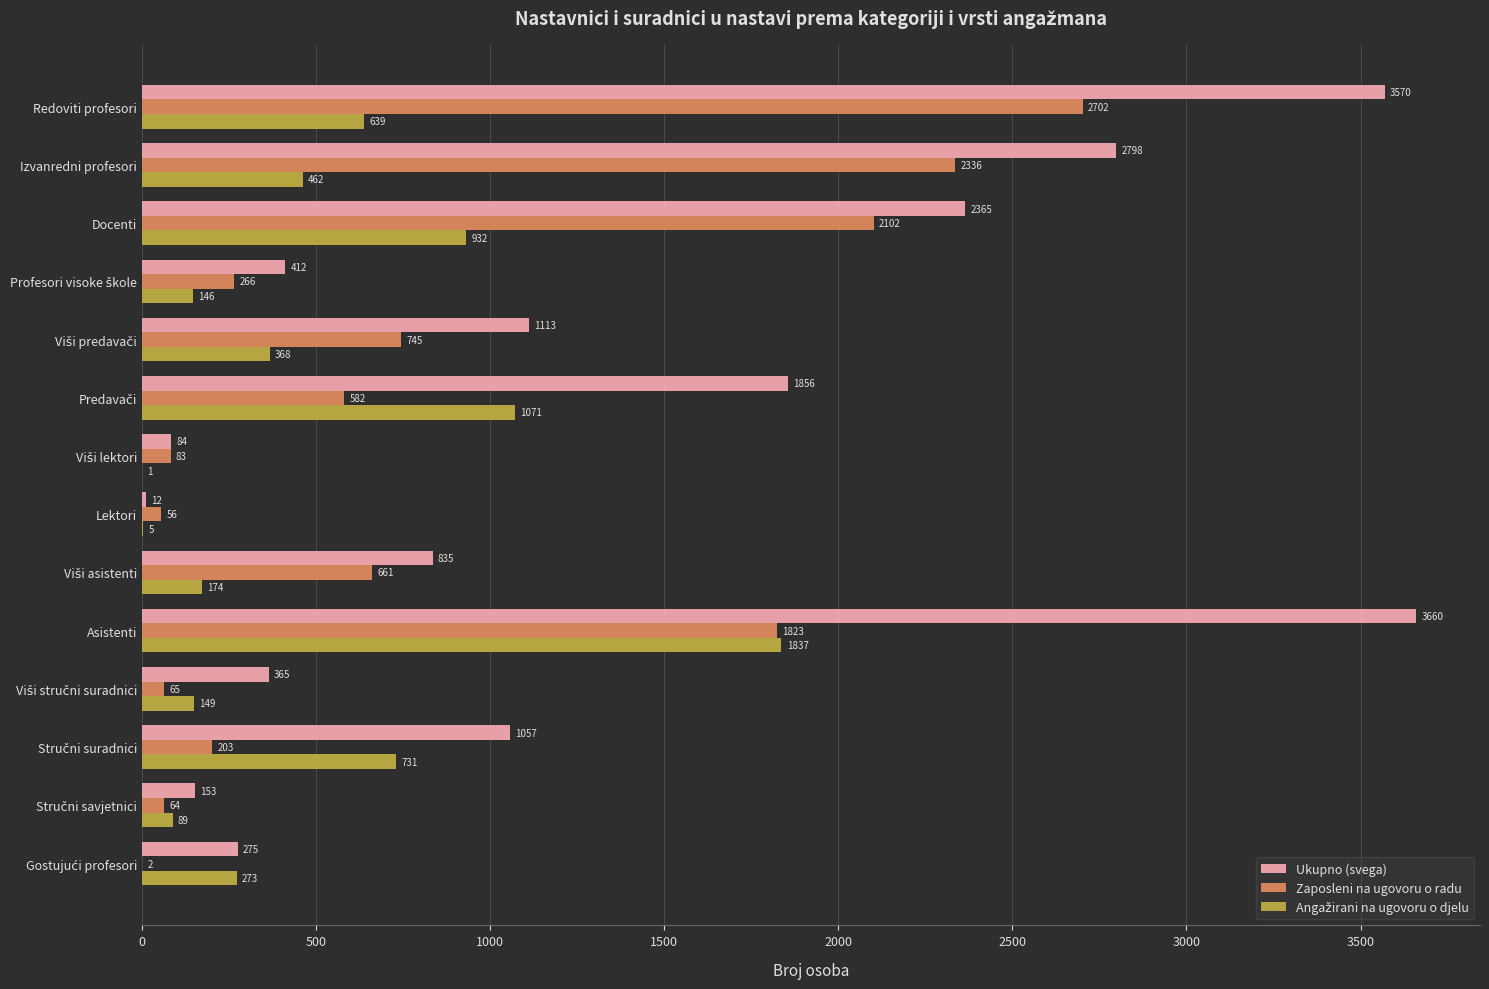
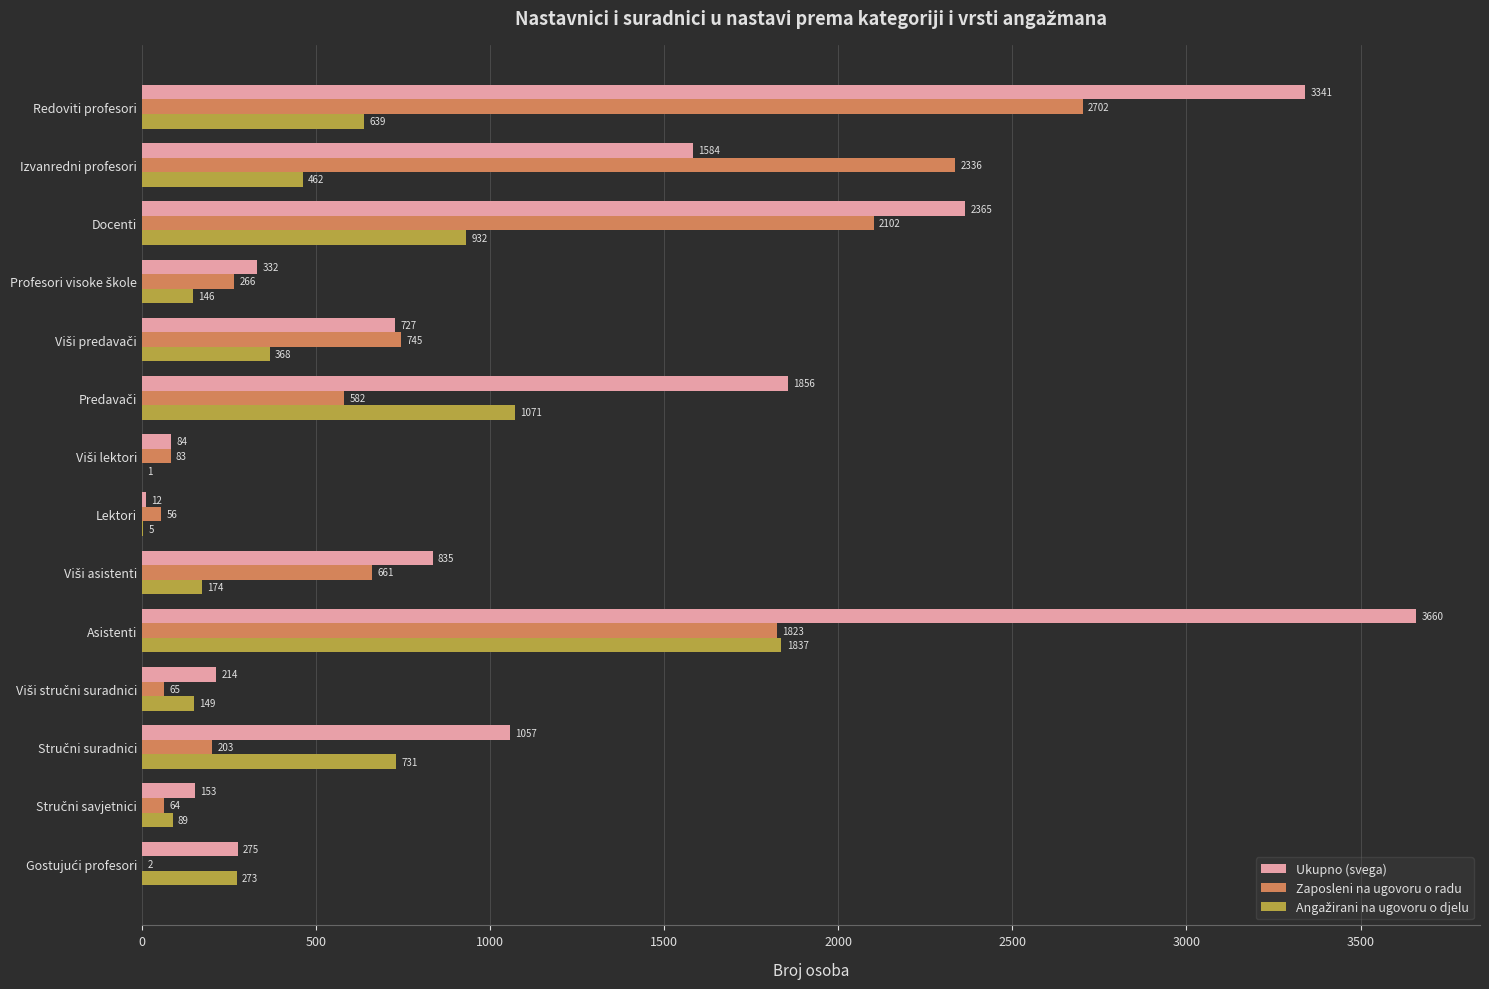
Ukupno (svega), Redoviti profesori: 3570 -> 3341
Ukupno (svega), Izvanredni profesori: 2798 -> 1584
Ukupno (svega), Profesori visoke škole: 412 -> 332
Ukupno (svega), Viši predavači: 1113 -> 727
Ukupno (svega), Viši stručni suradnici: 365 -> 214
